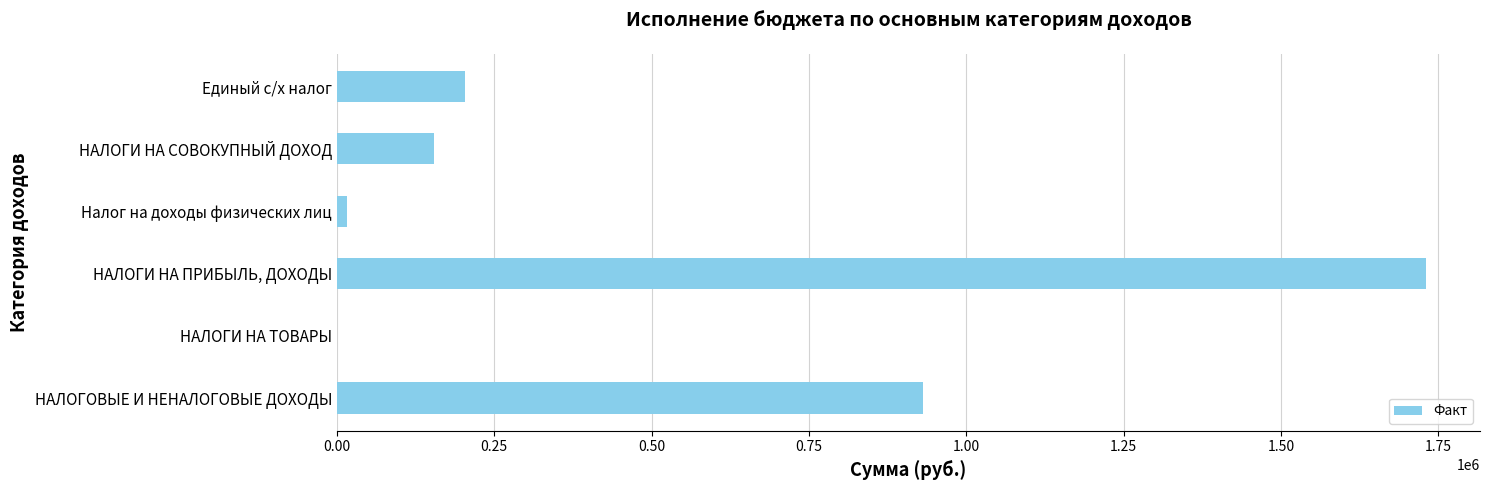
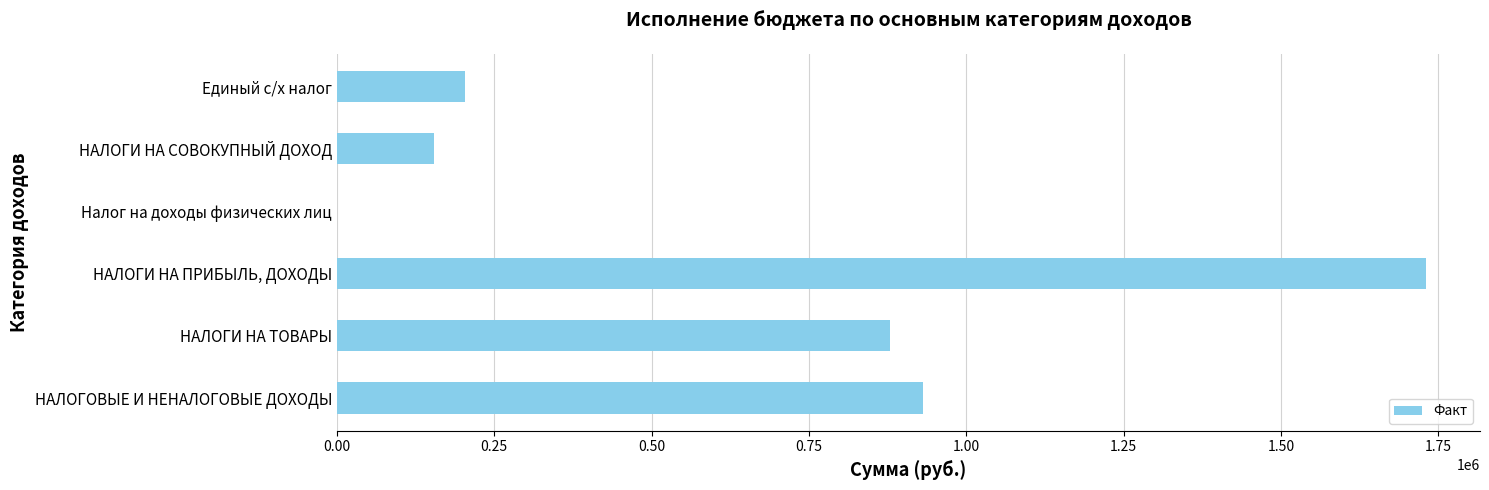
Налог на доходы физических лиц: 20000 -> 0
НАЛОГИ НА ТОВАРЫ: 0 -> 880000
